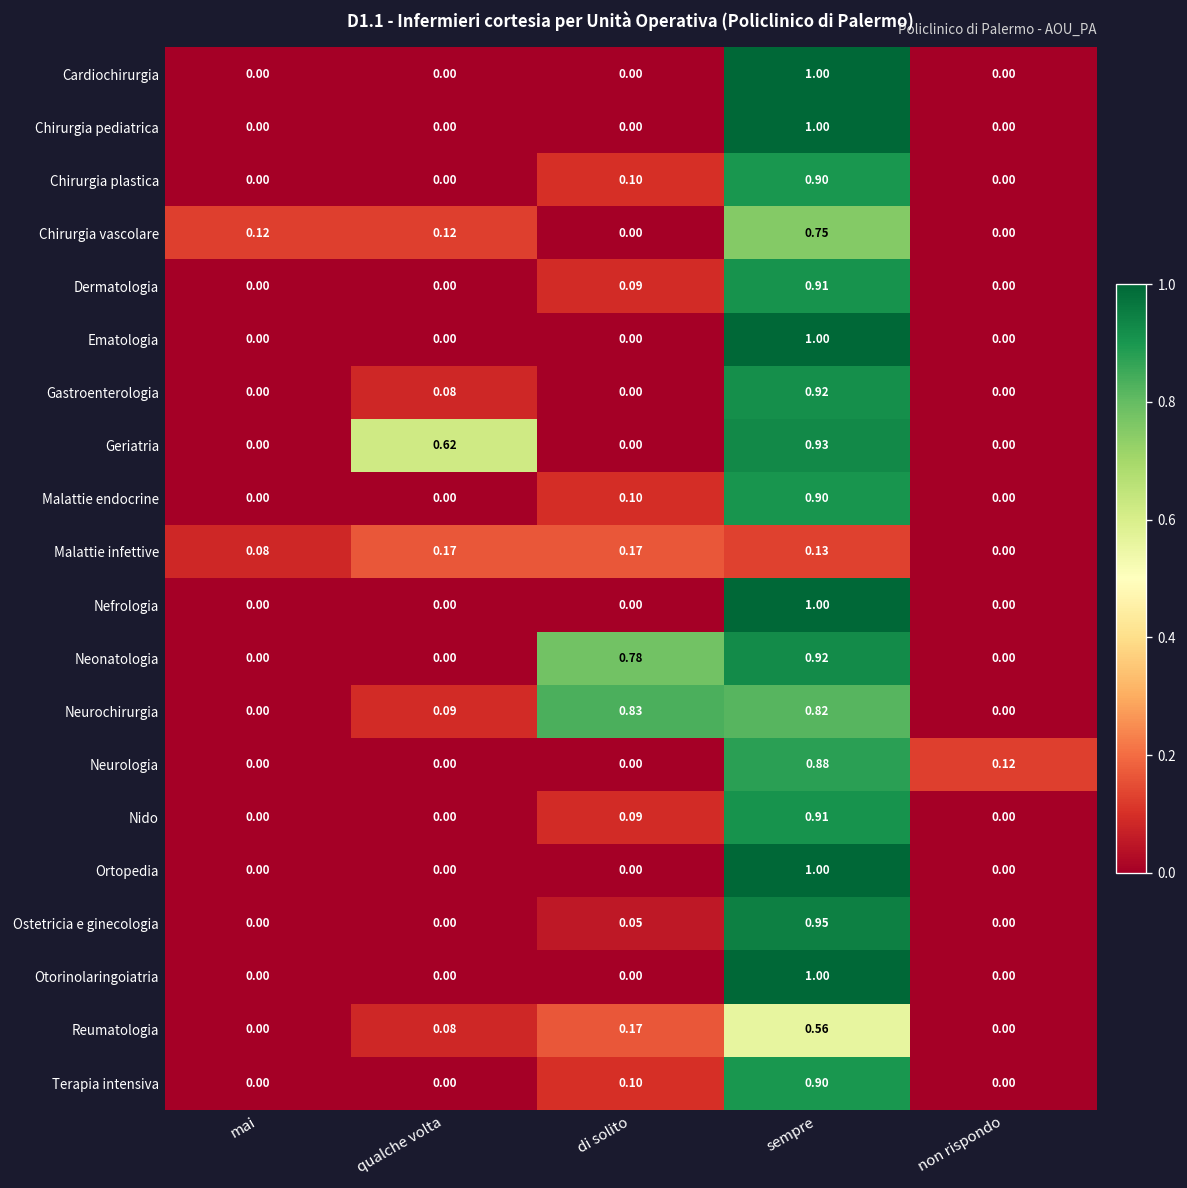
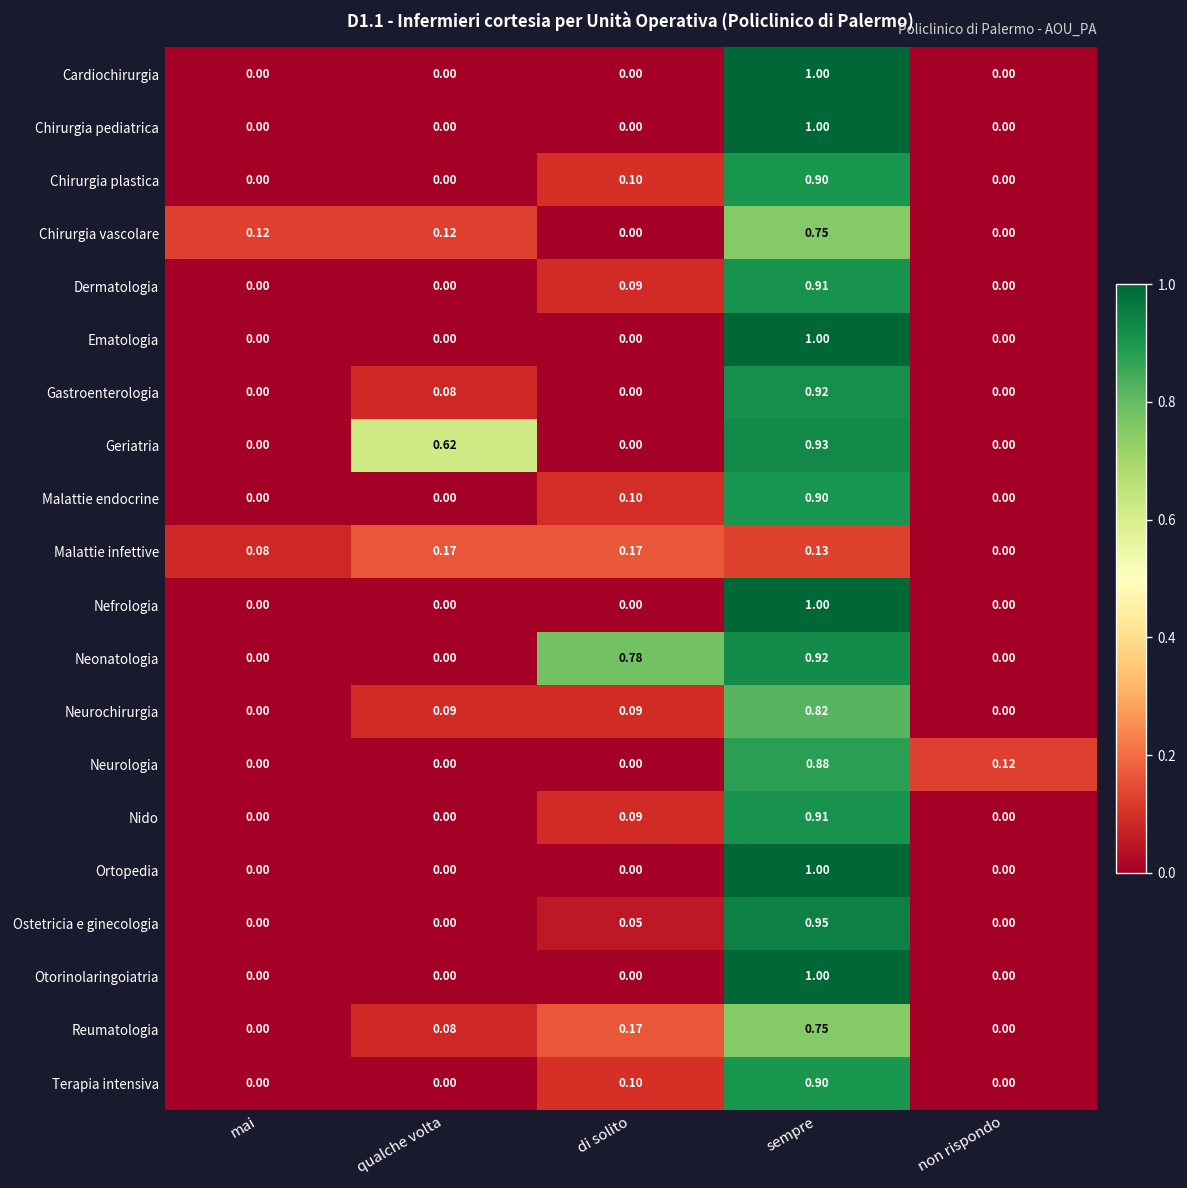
Neurochirurgia, di solito: 0.83 -> 0.09
Reumatologia, sempre: 0.56 -> 0.75
